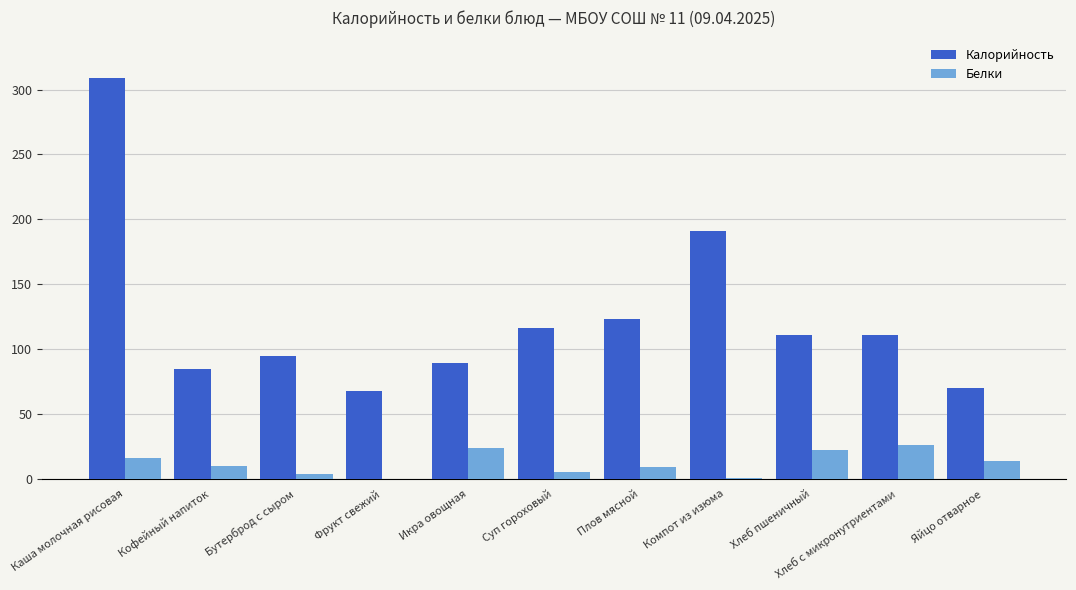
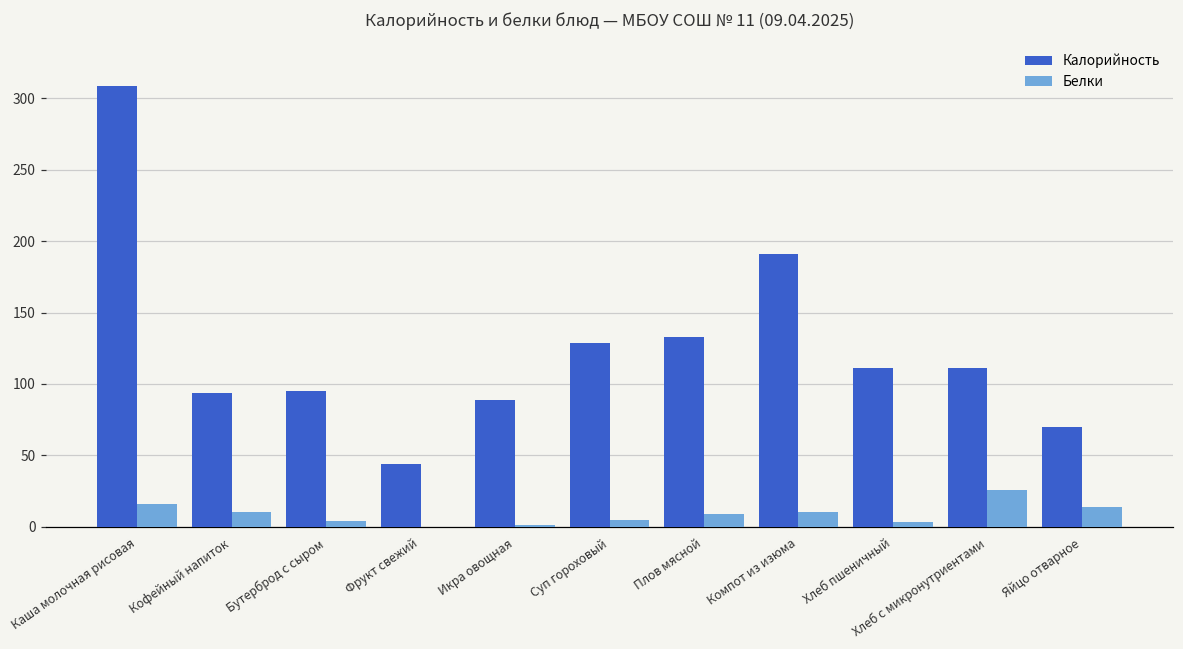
Калорийность, Кофейный напиток: 85 -> 94
Калорийность, Фрукт свежий: 68 -> 44
Белки, Икра овощная: 24 -> 1
Калорийность, Суп гороховый: 116 -> 129
Калорийность, Плов мясной: 123 -> 133
Белки, Компот из изюма: 1 -> 10
Белки, Хлеб пшеничный: 22 -> 3
